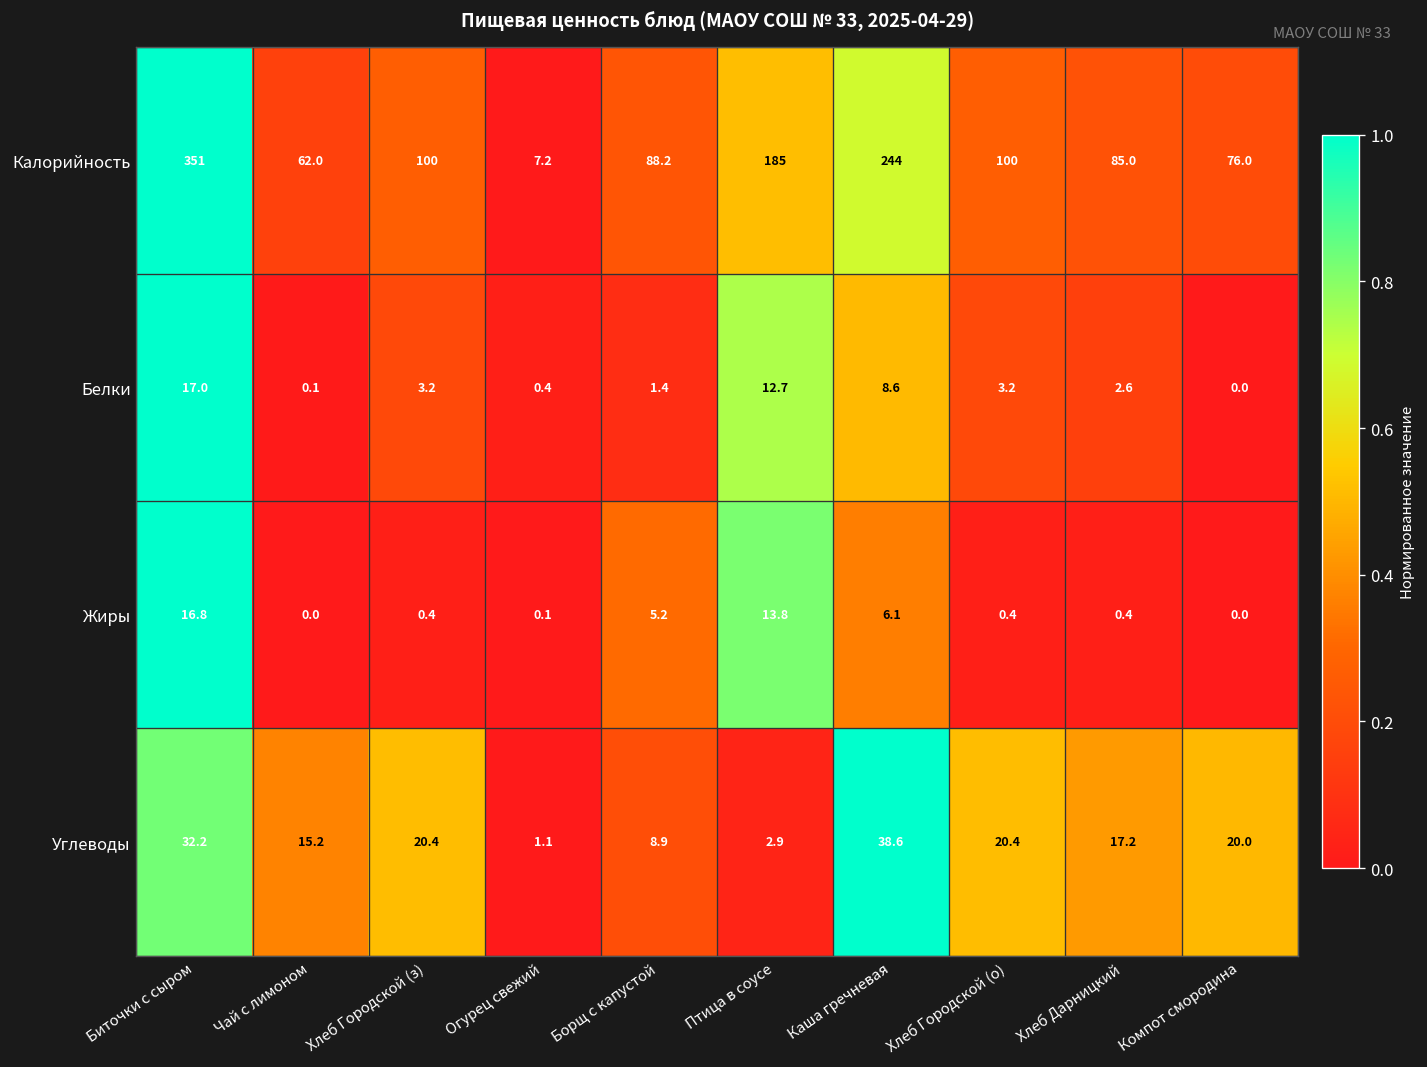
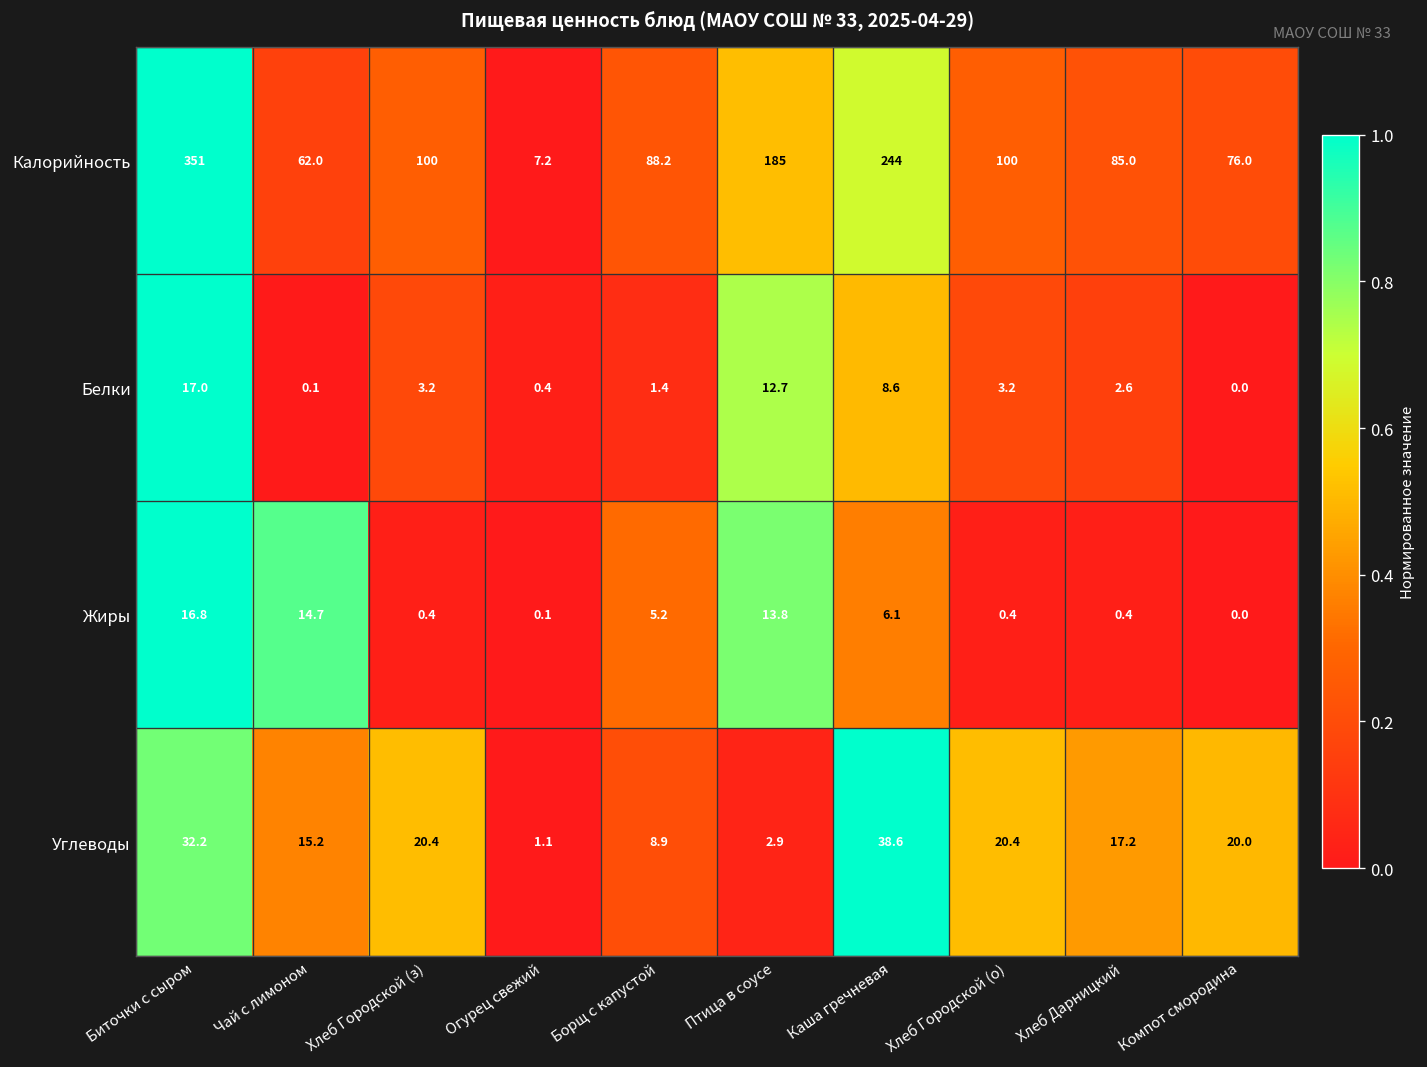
Жиры, Чай с лимоном: 0.0 -> 14.7
